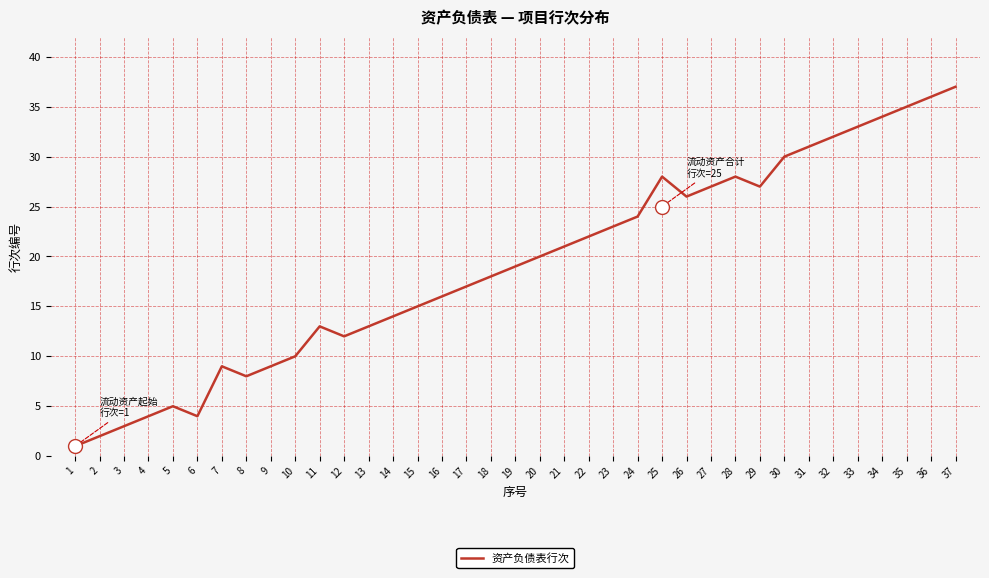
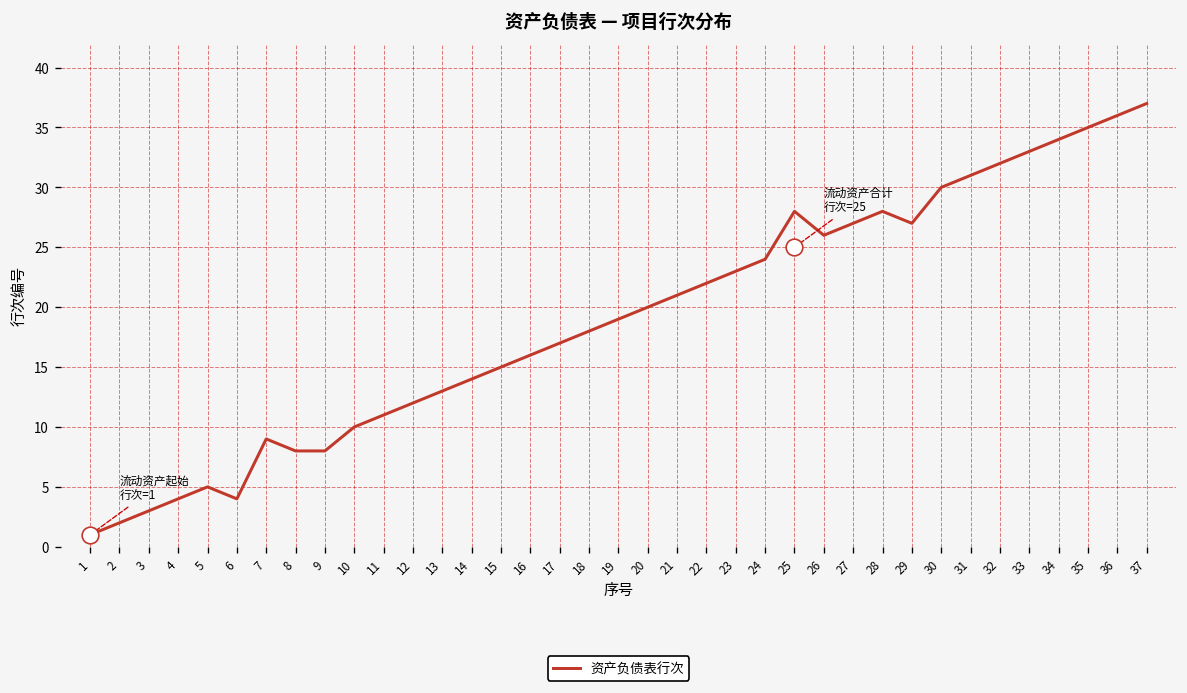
资产负债表行次, 9: 9 -> 8
资产负债表行次, 11: 13 -> 11
